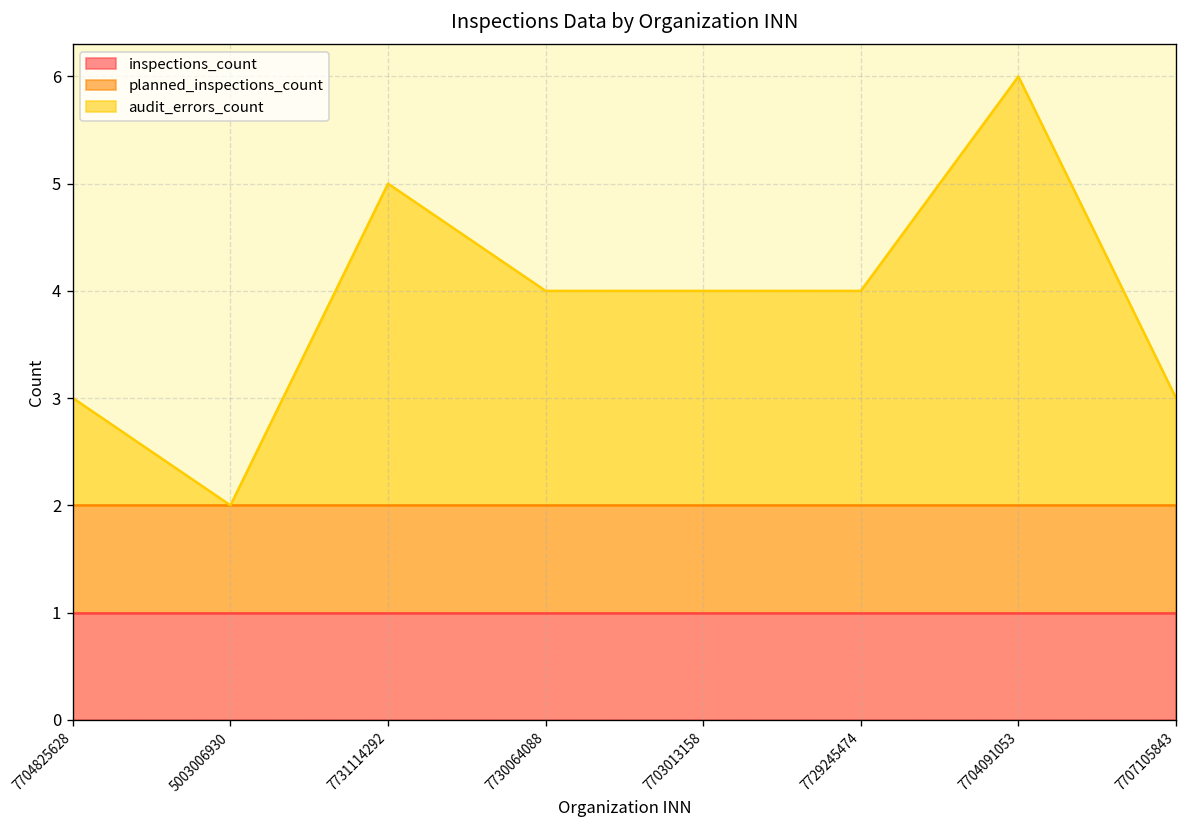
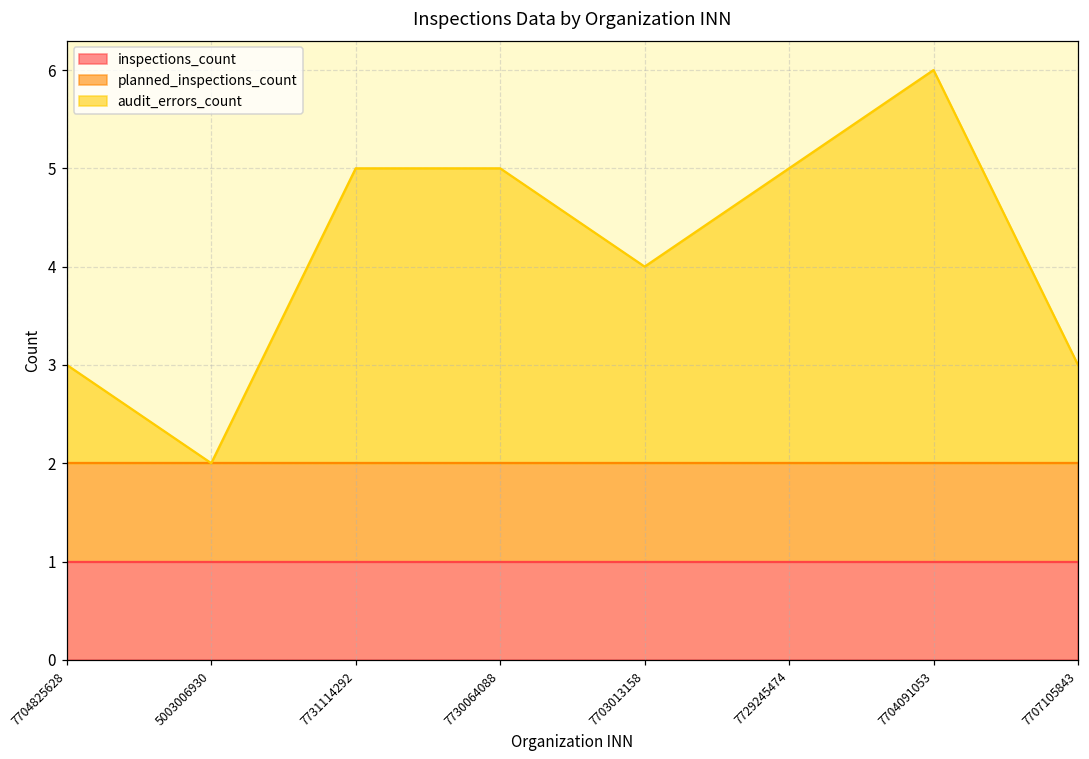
audit_errors_count, 7730064088: 4.0 -> 5.0
audit_errors_count, 7729245474: 4.0 -> 5.0
